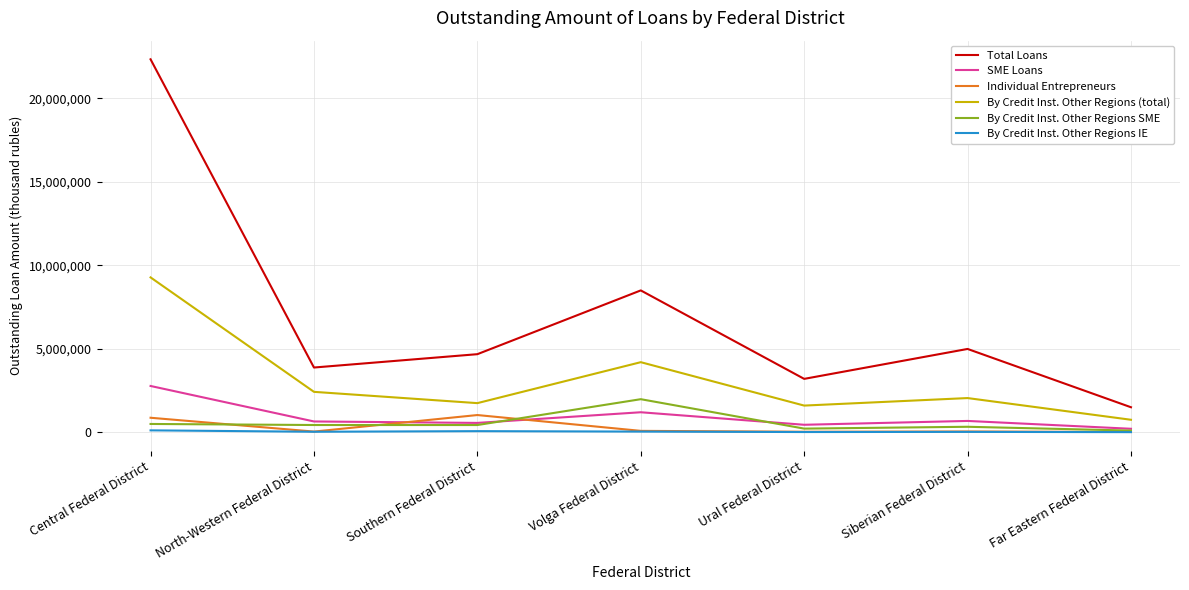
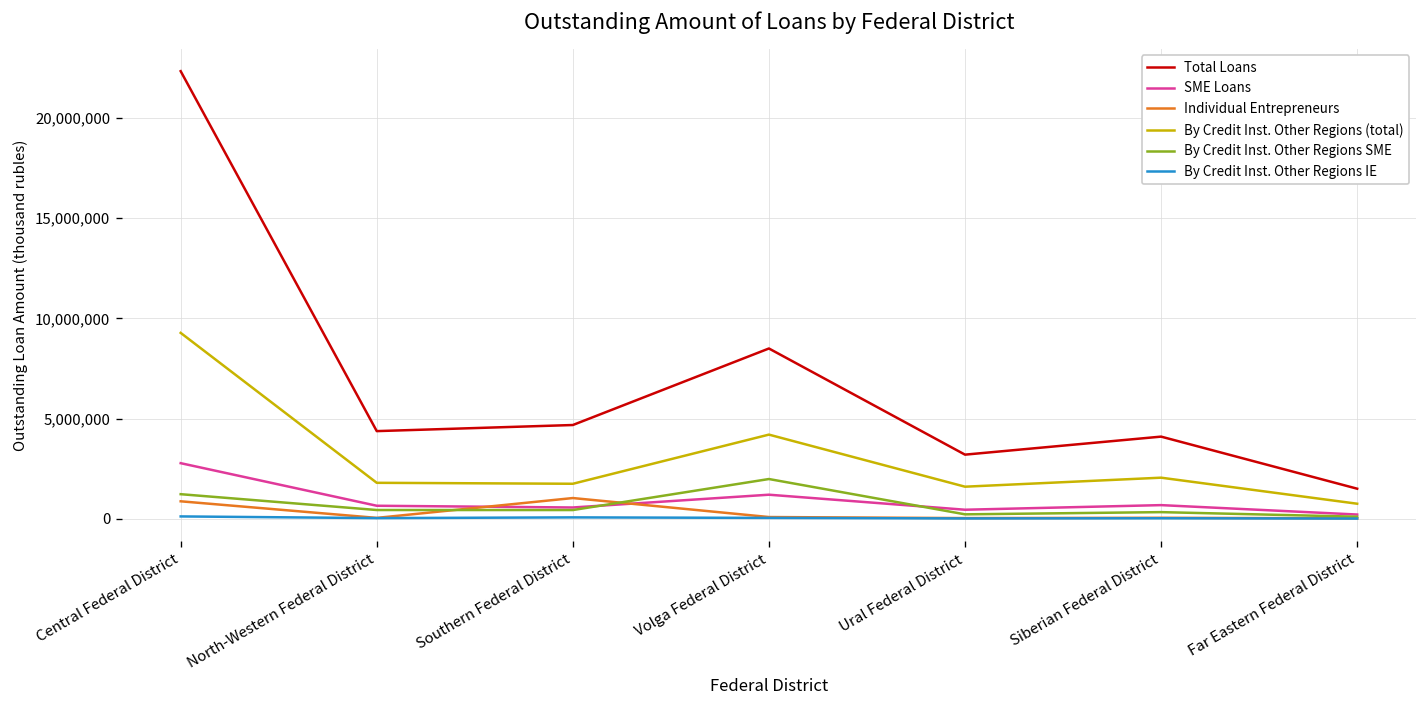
By Credit Inst. Other Regions SME, Central Federal District: 500,000 -> 1,200,000
Total Loans, North-Western Federal District: 3,900,000 -> 4,400,000
By Credit Inst. Other Regions (total), North-Western Federal District: 2,400,000 -> 1,800,000
Total Loans, Siberian Federal District: 5,000,000 -> 4,100,000
